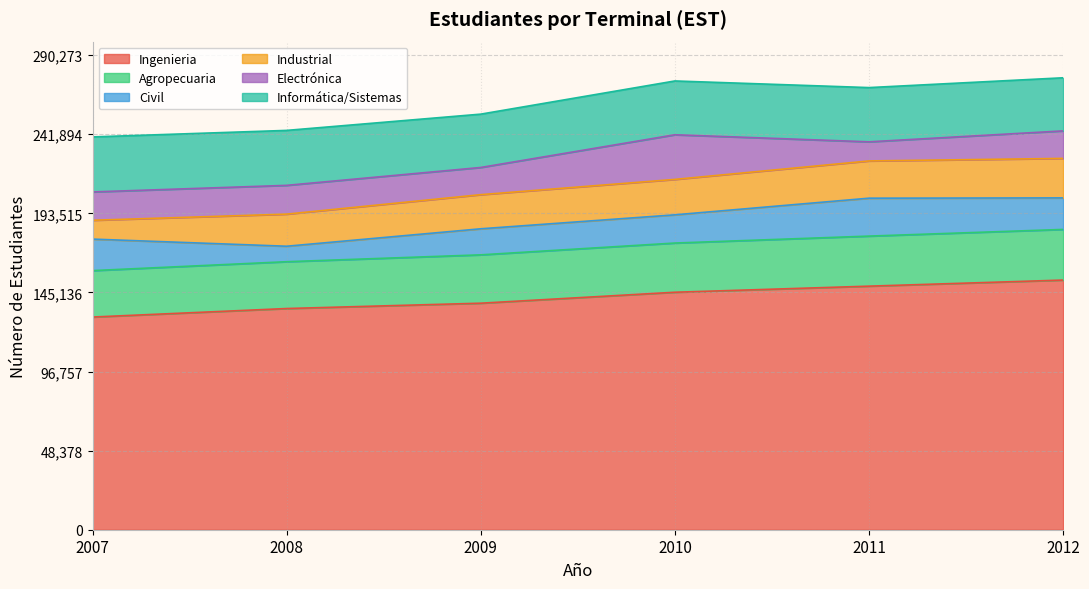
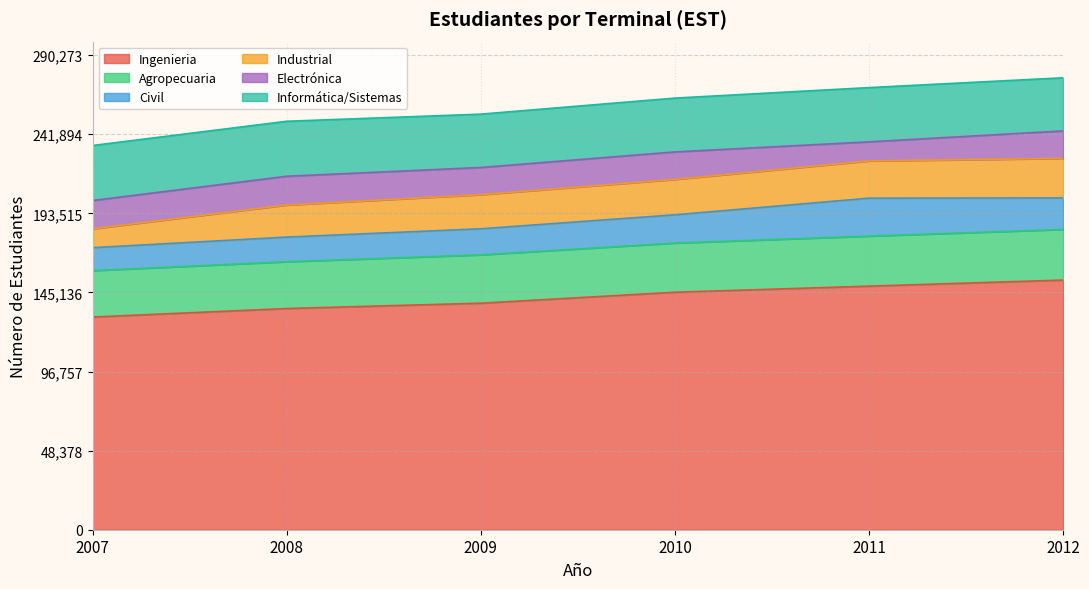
Civil, 2007: 19,000 -> 14,000
Civil, 2008: 9,000 -> 15,000
Electrónica, 2010: 27,000 -> 17,000
